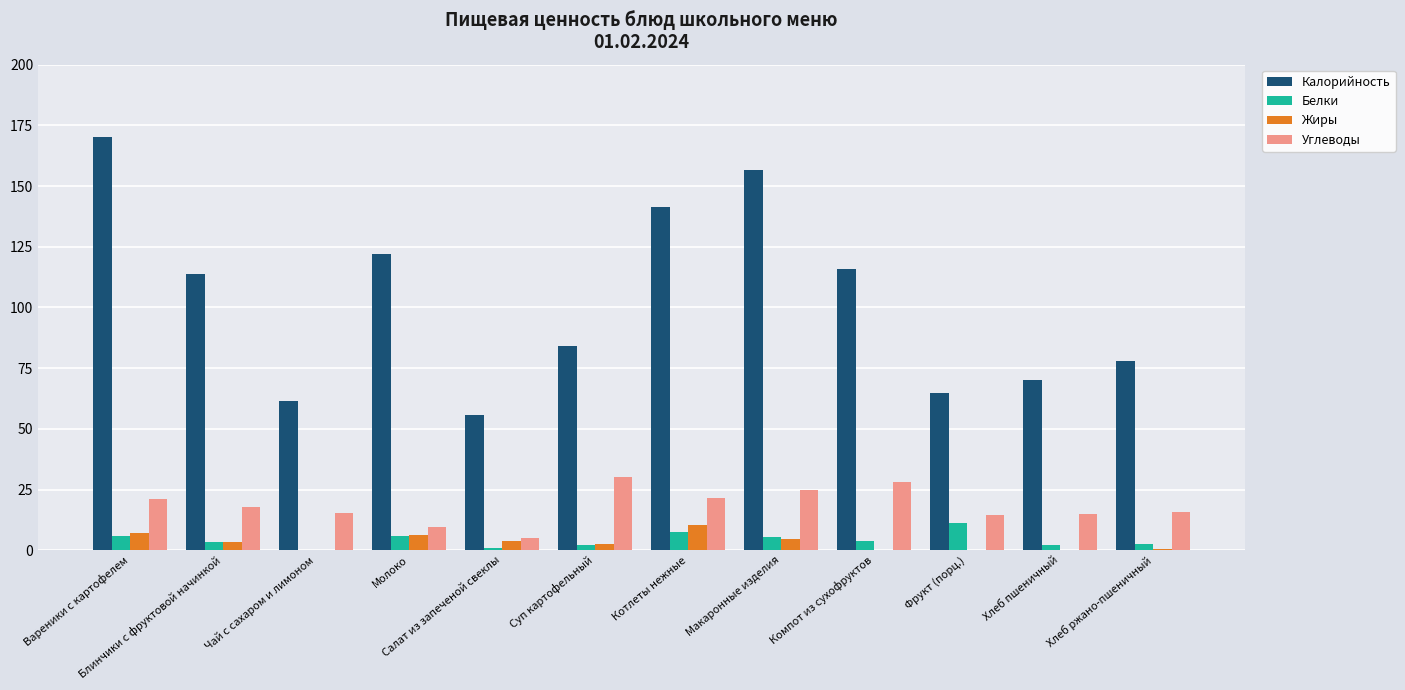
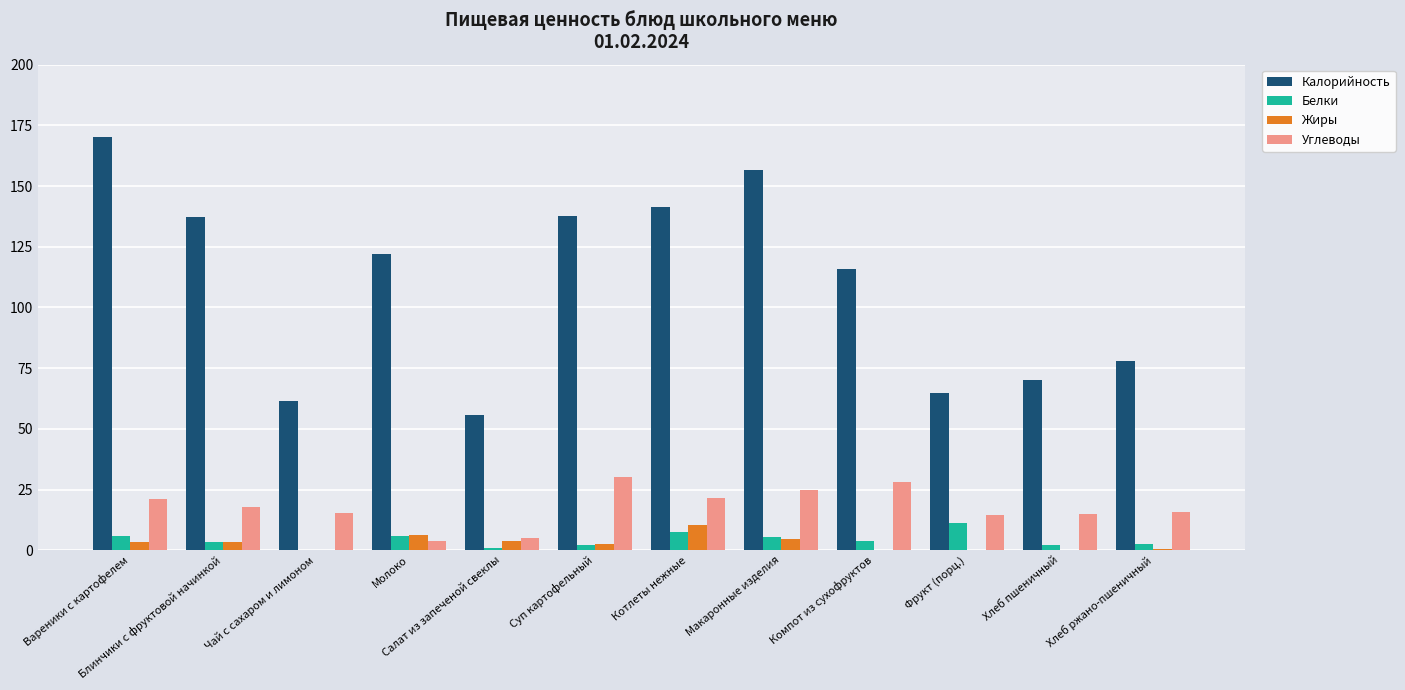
Жиры, Вареники с картофелем: 7 -> 3
Калорийность, Блинчики с фруктовой начинкой: 114 -> 137
Углеводы, Молоко: 9 -> 4
Калорийность, Суп картофельный: 84 -> 138
